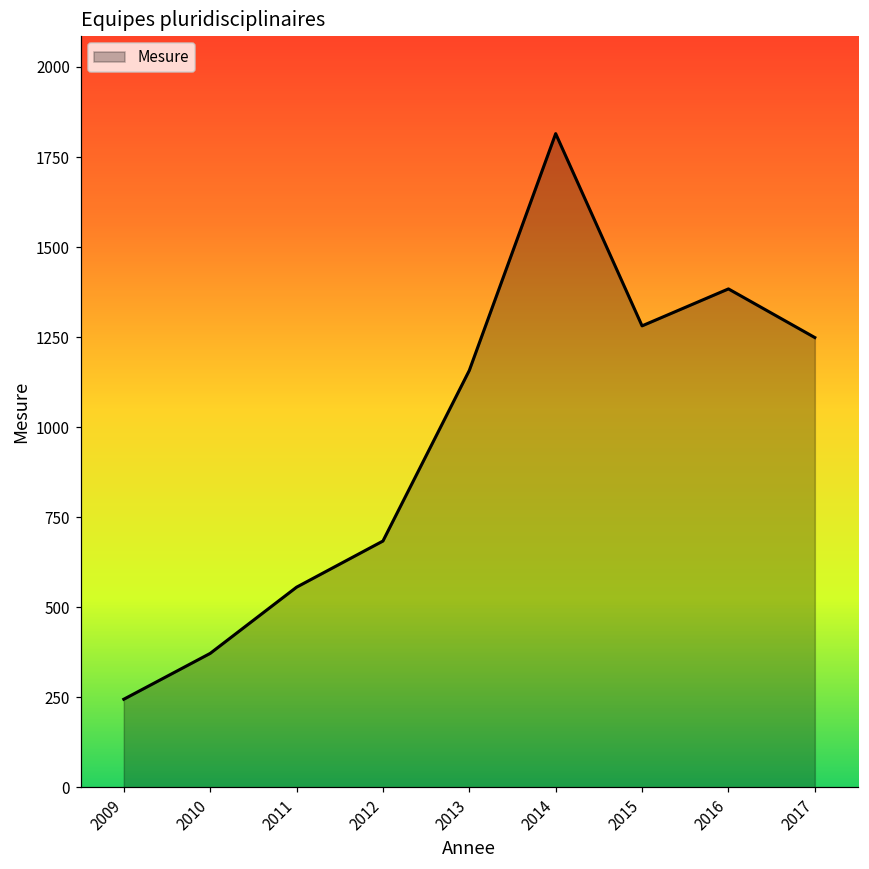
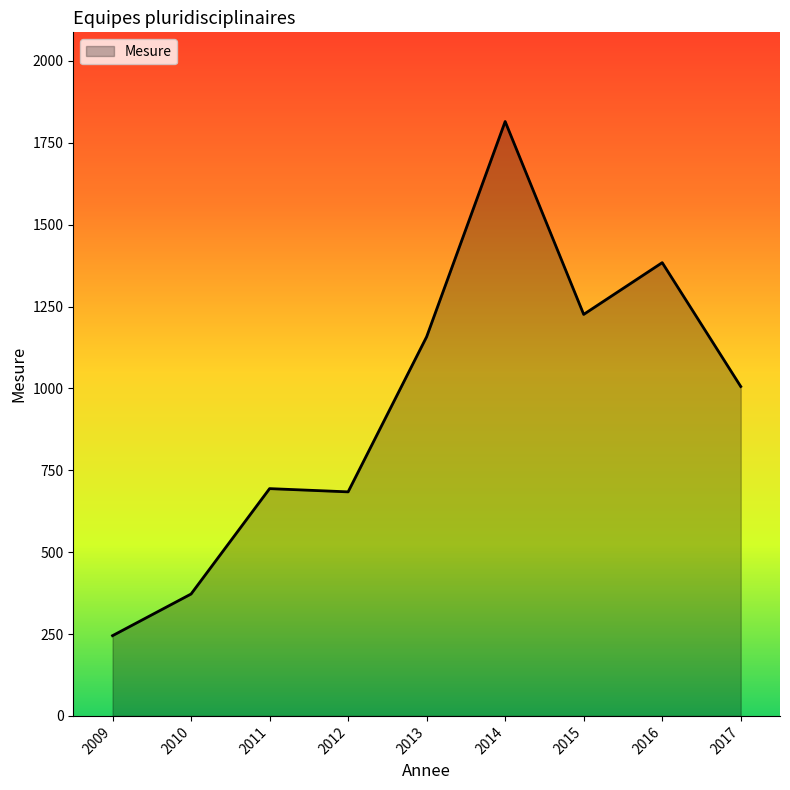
2011: 560 -> 690
2015: 1280 -> 1230
2017: 1250 -> 1010
